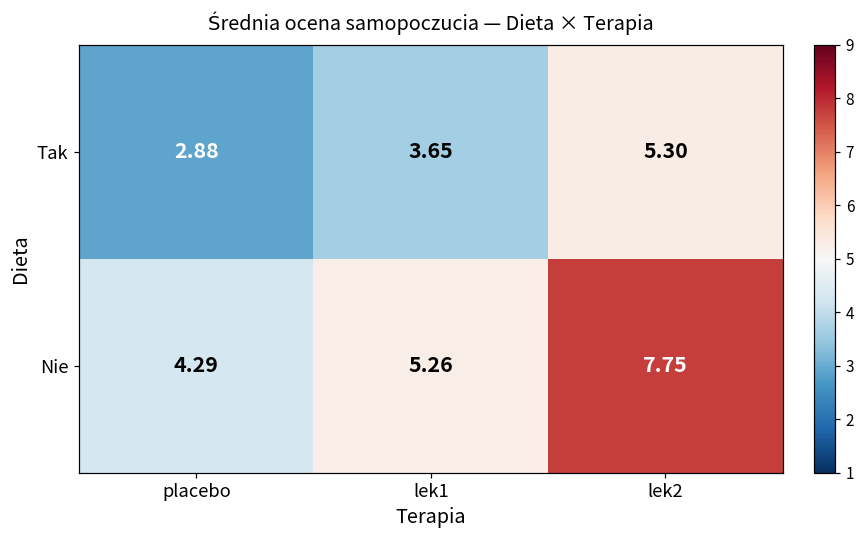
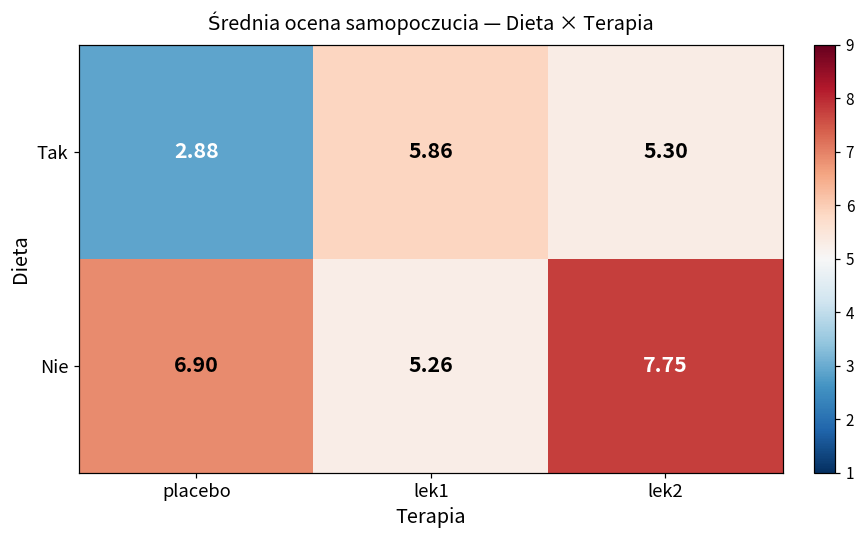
Tak, lek1: 3.65 -> 5.86
Nie, placebo: 4.29 -> 6.90
